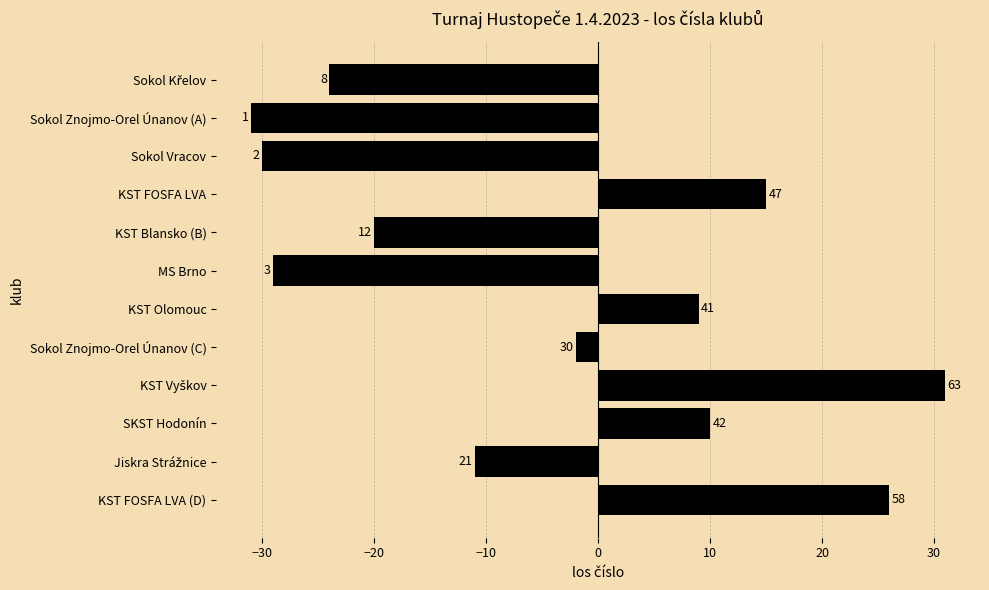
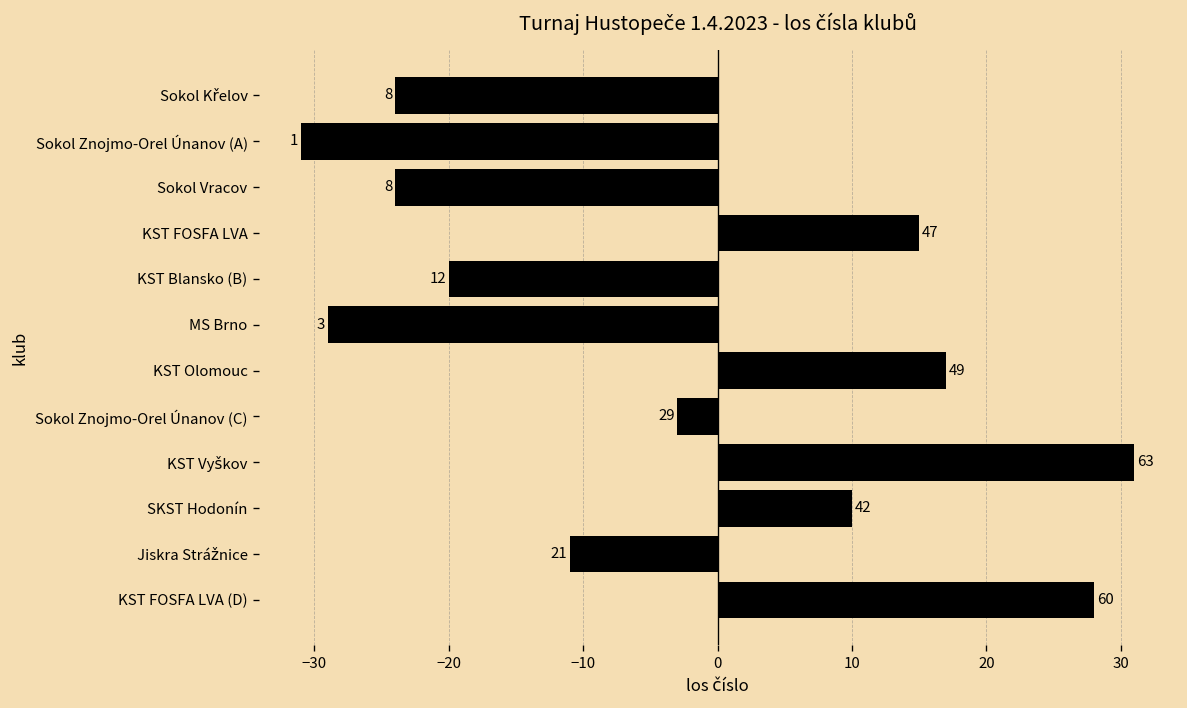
Sokol Vracov: 2 -> 8
KST Olomouc: 41 -> 49
Sokol Znojmo-Orel Únanov (C): 30 -> 29
KST FOSFA LVA (D): 58 -> 60
